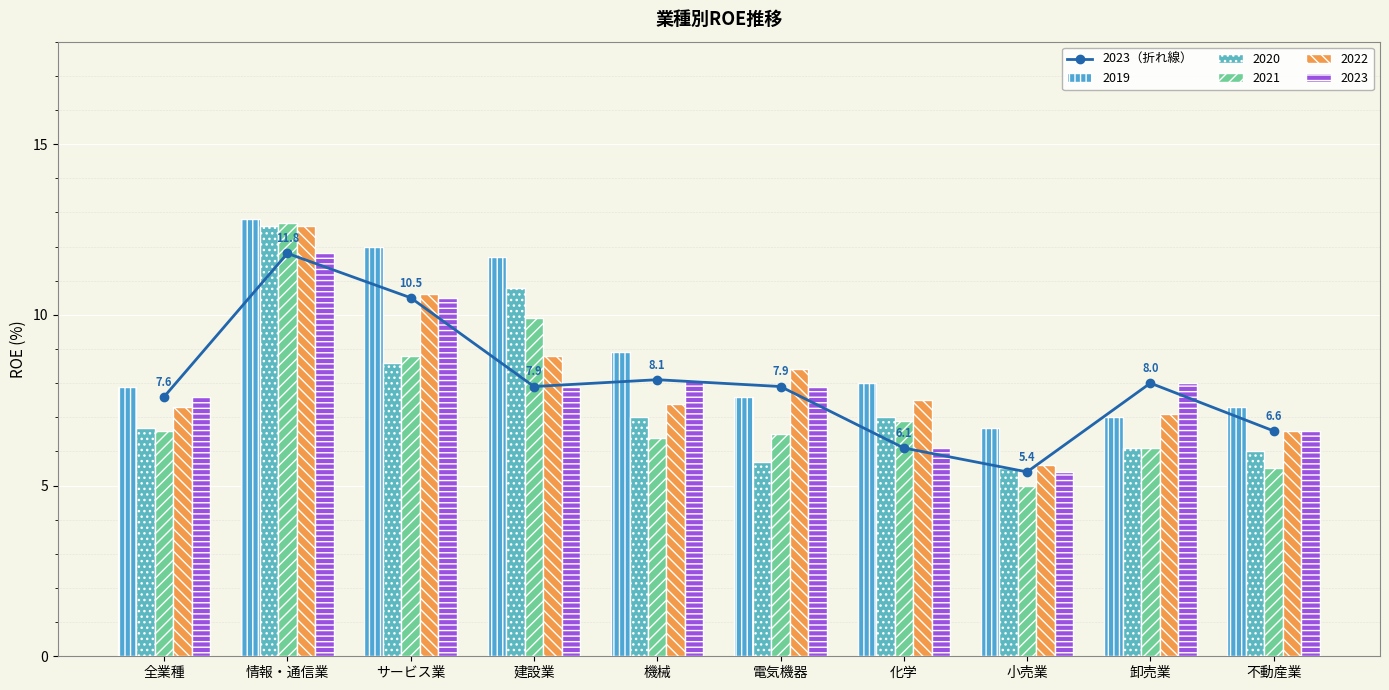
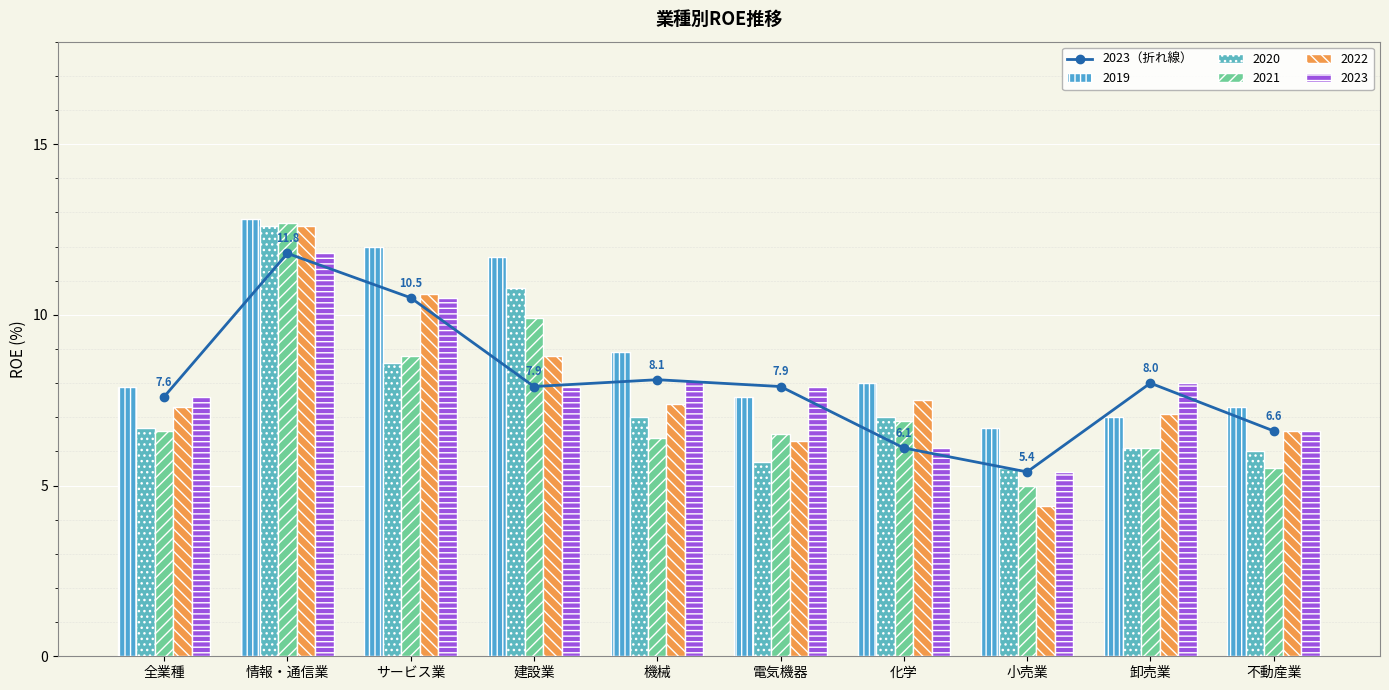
2022, 電気機器: 8.4 -> 6.3
2022, 小売業: 5.6 -> 4.4
